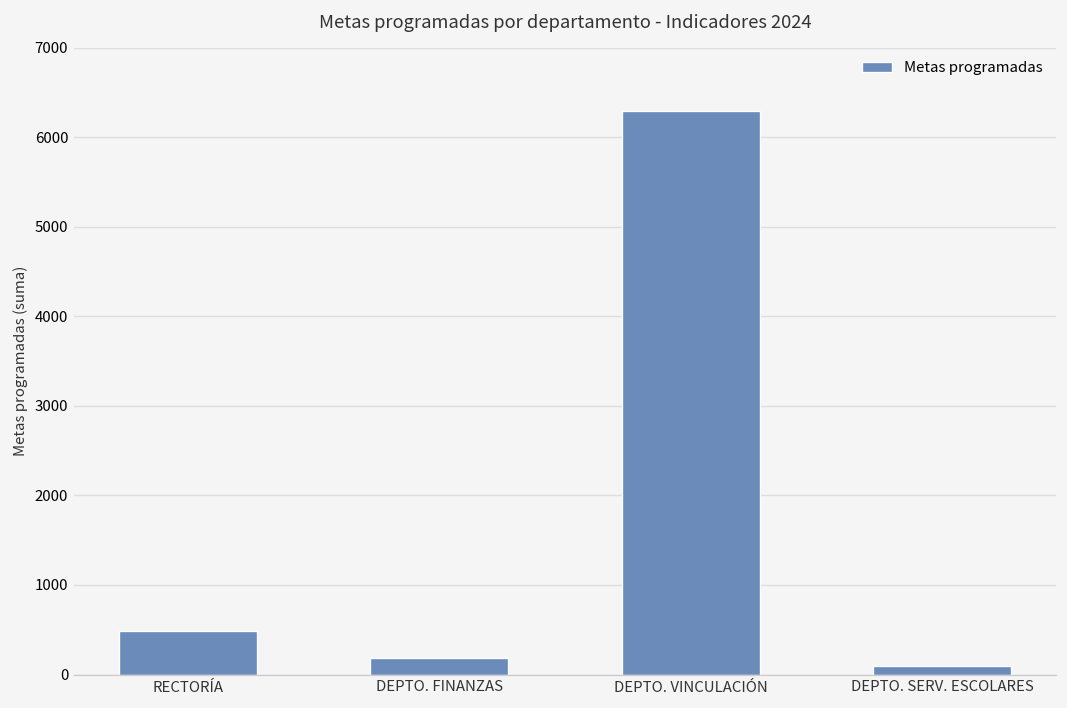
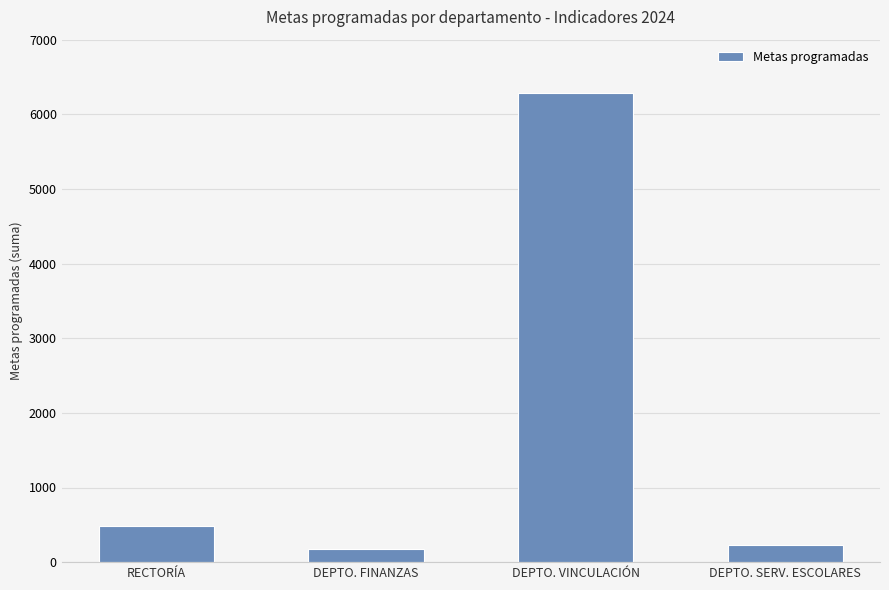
DEPTO. SERV. ESCOLARES: 100 -> 200
